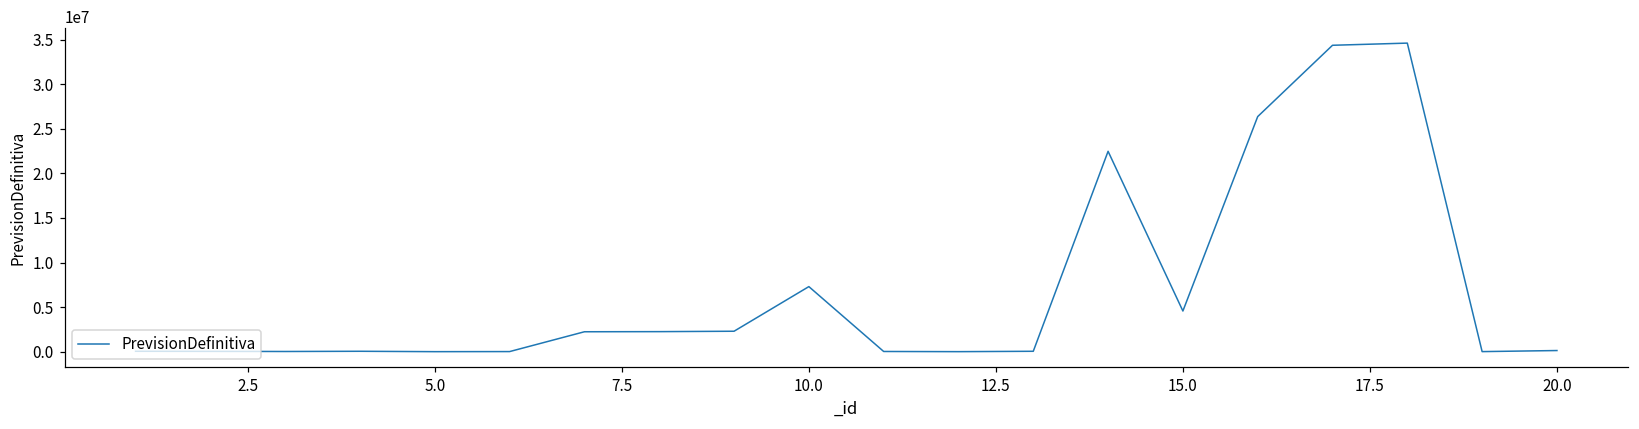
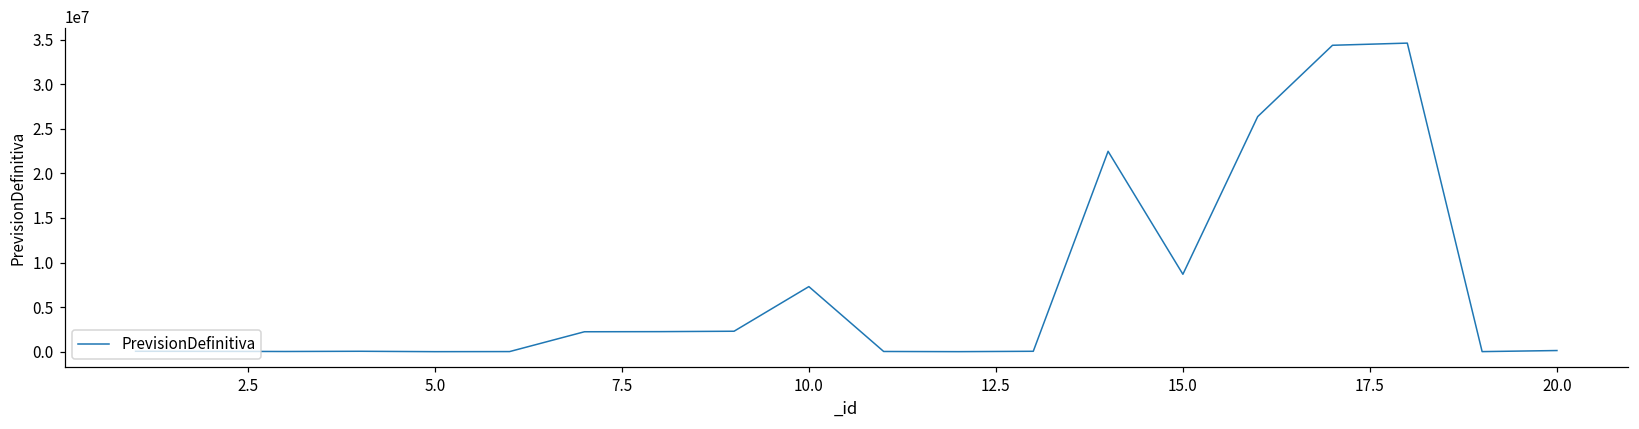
15.0: 5000000 -> 9000000
